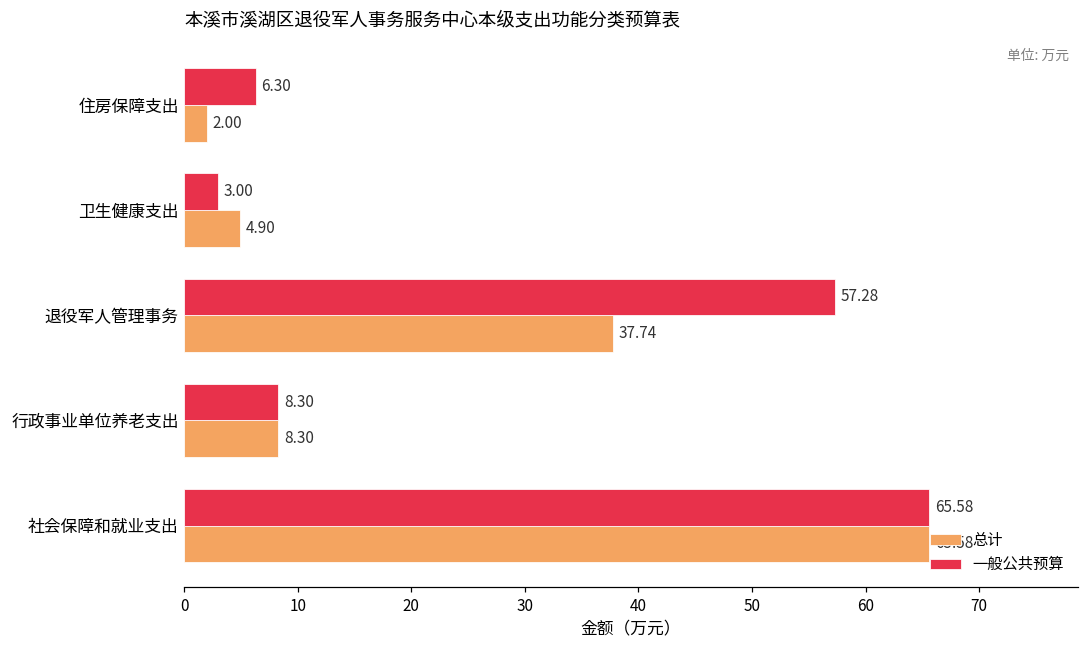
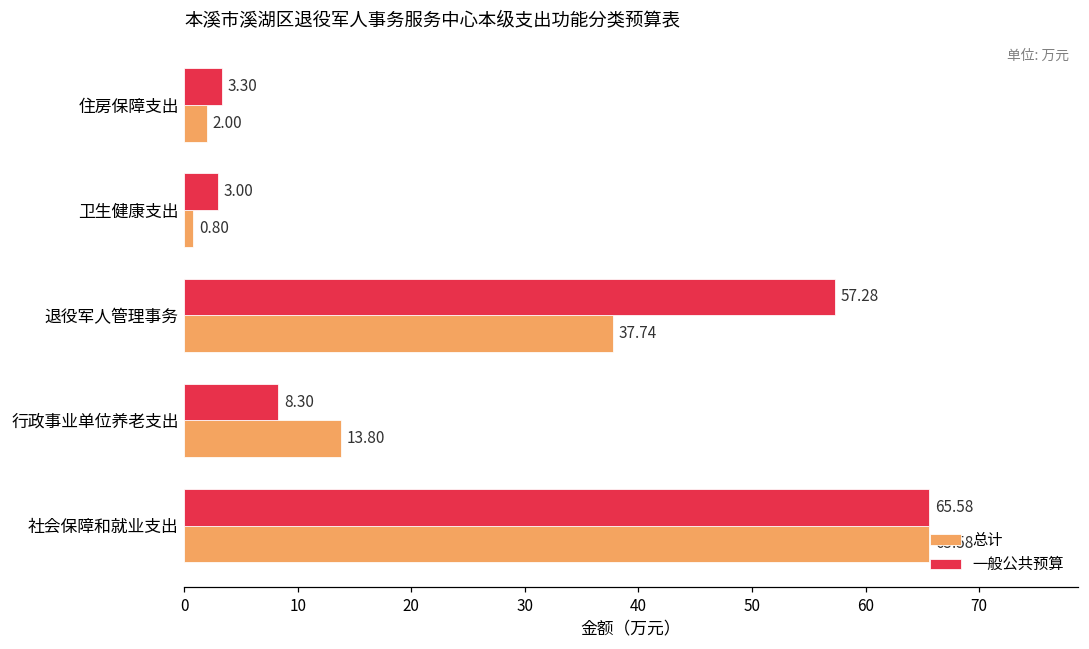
一般公共预算, 住房保障支出: 6.30 -> 3.30
总计, 卫生健康支出: 4.90 -> 0.80
总计, 行政事业单位养老支出: 8.30 -> 13.80
